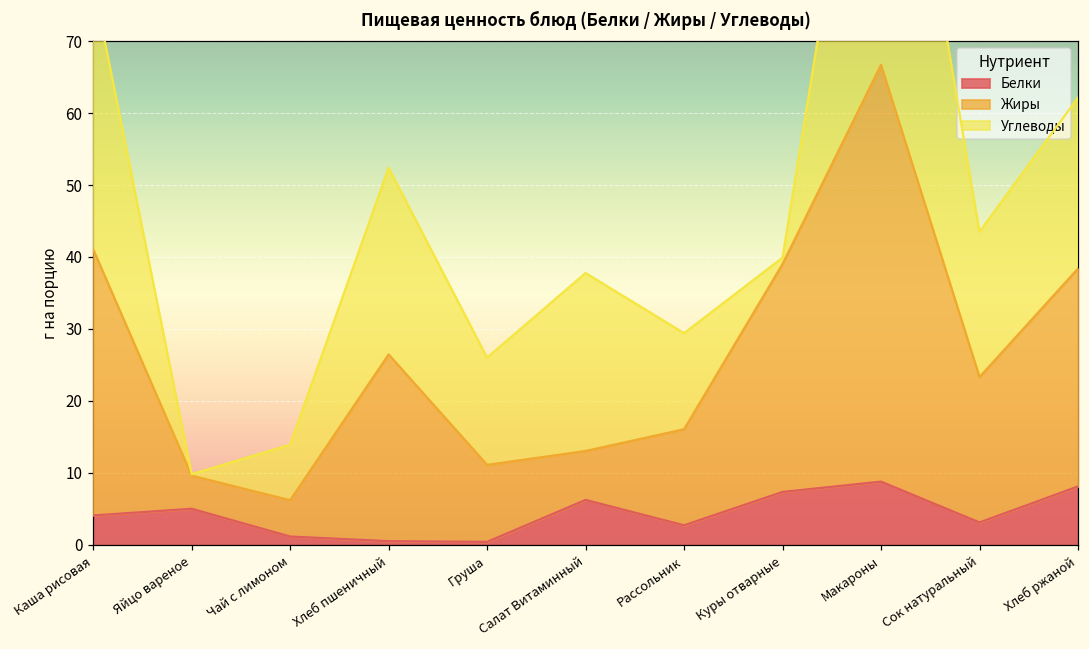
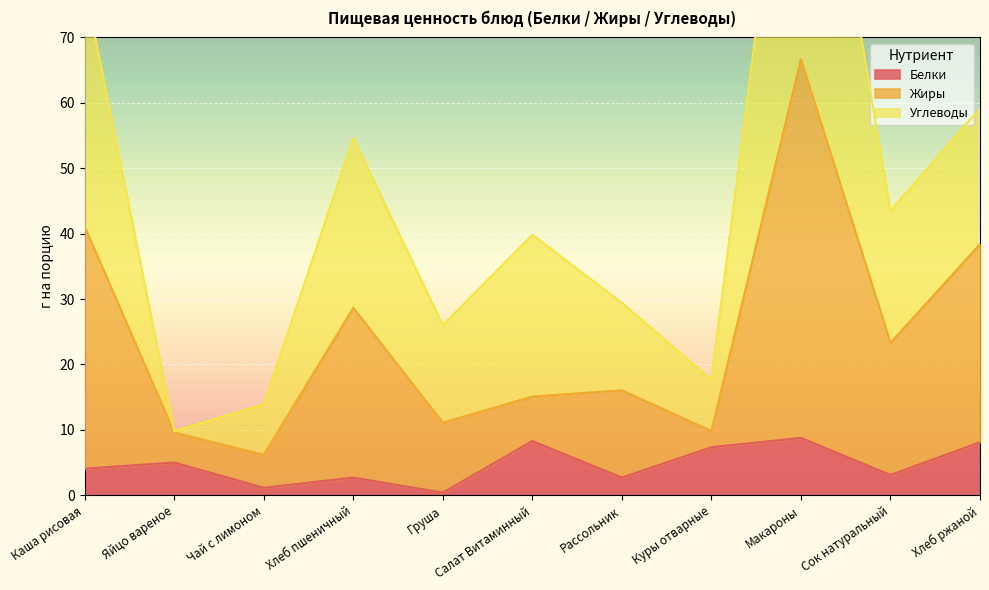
Белки, Хлеб пшеничный: 1 -> 3
Белки, Салат Витаминный: 6 -> 8
Жиры, Куры отварные: 32 -> 2
Углеводы, Куры отварные: 1 -> 8
Углеводы, Хлеб ржаной: 24 -> 21
